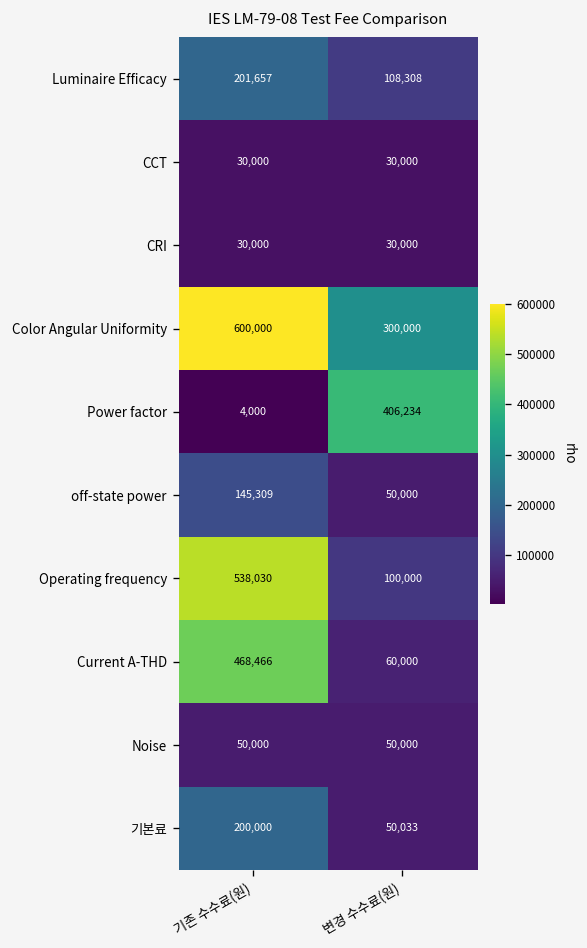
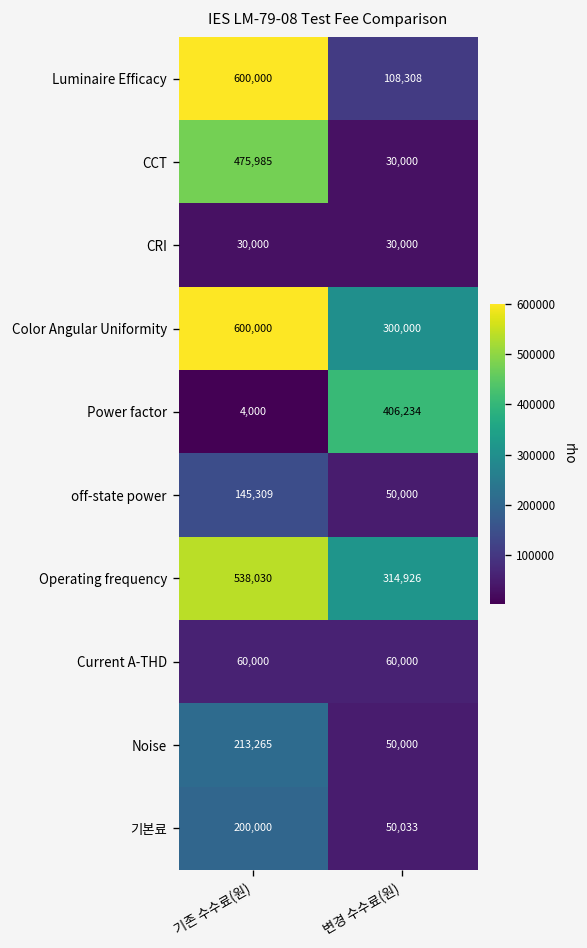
Luminaire Efficacy, 기존 수수료(원): 201,657 -> 600,000
CCT, 기존 수수료(원): 30,000 -> 475,985
Operating frequency, 변경 수수료(원): 100,000 -> 314,926
Current A-THD, 기존 수수료(원): 468,466 -> 60,000
Noise, 기존 수수료(원): 50,000 -> 213,265
